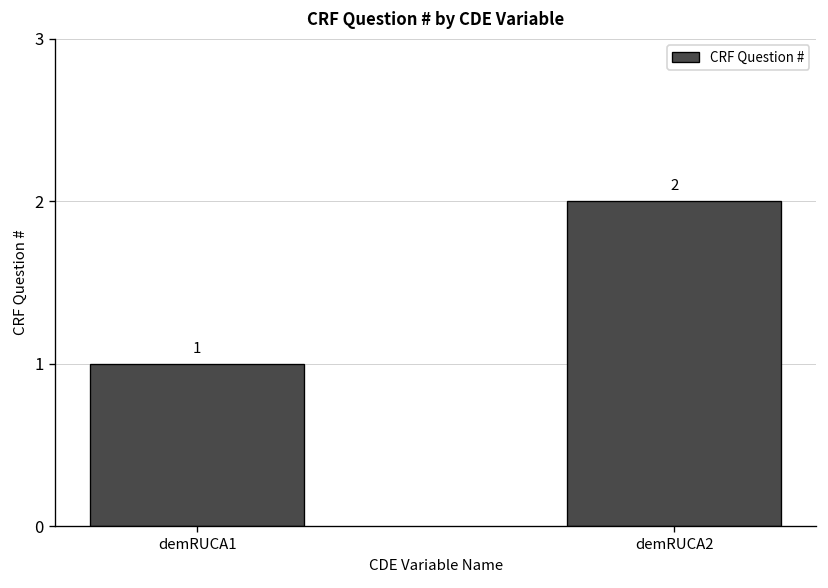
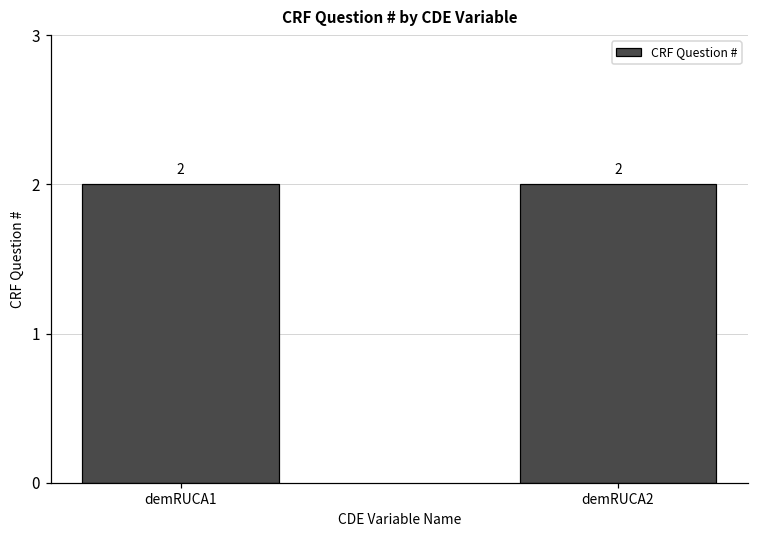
demRUCA1: 1 -> 2
